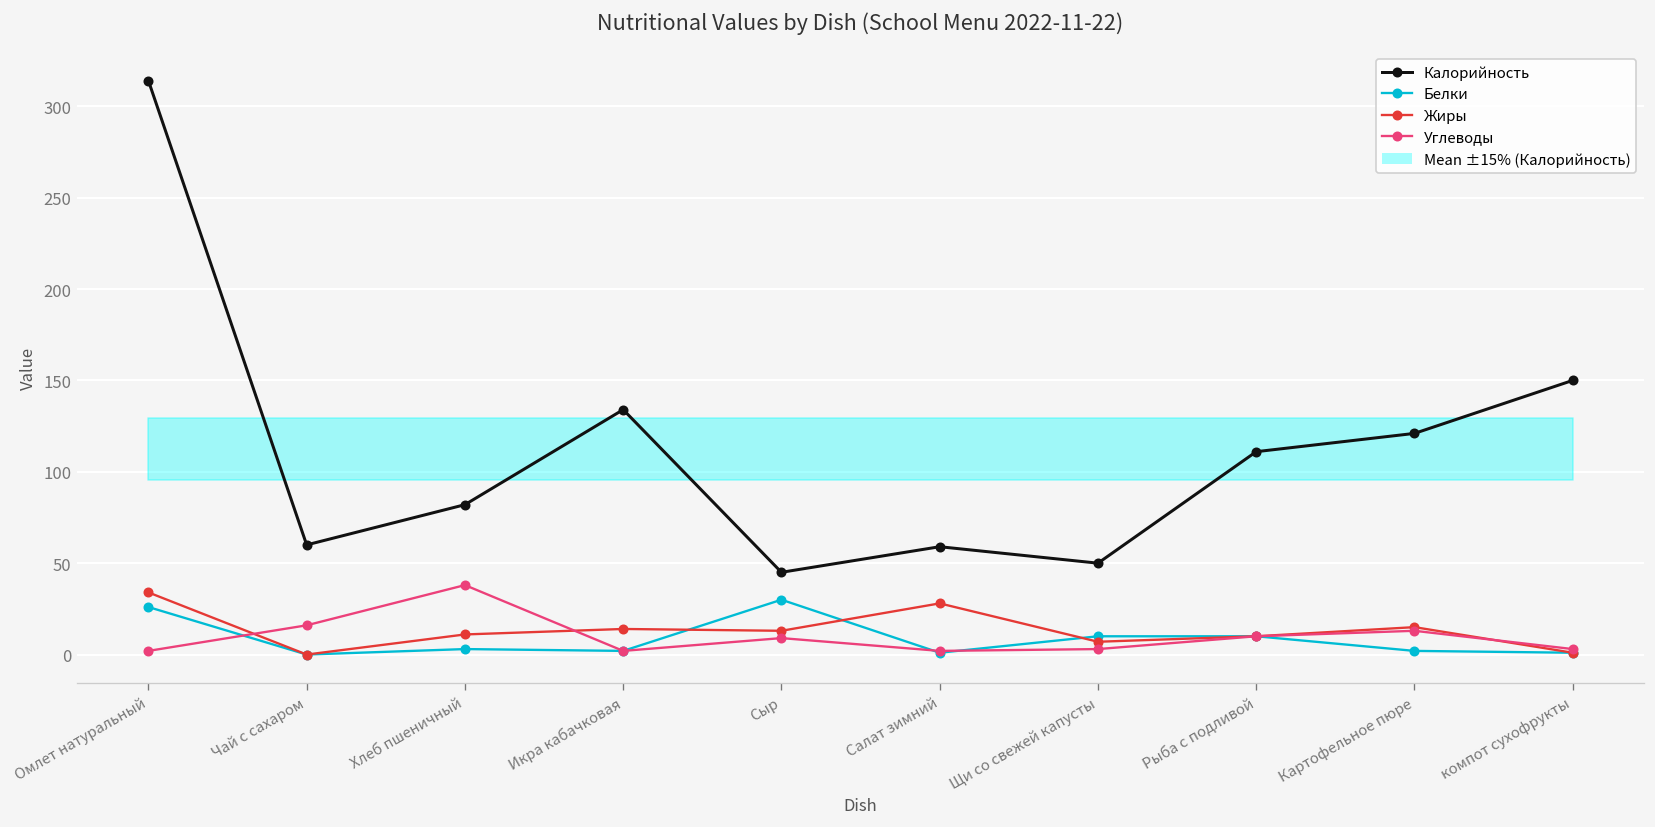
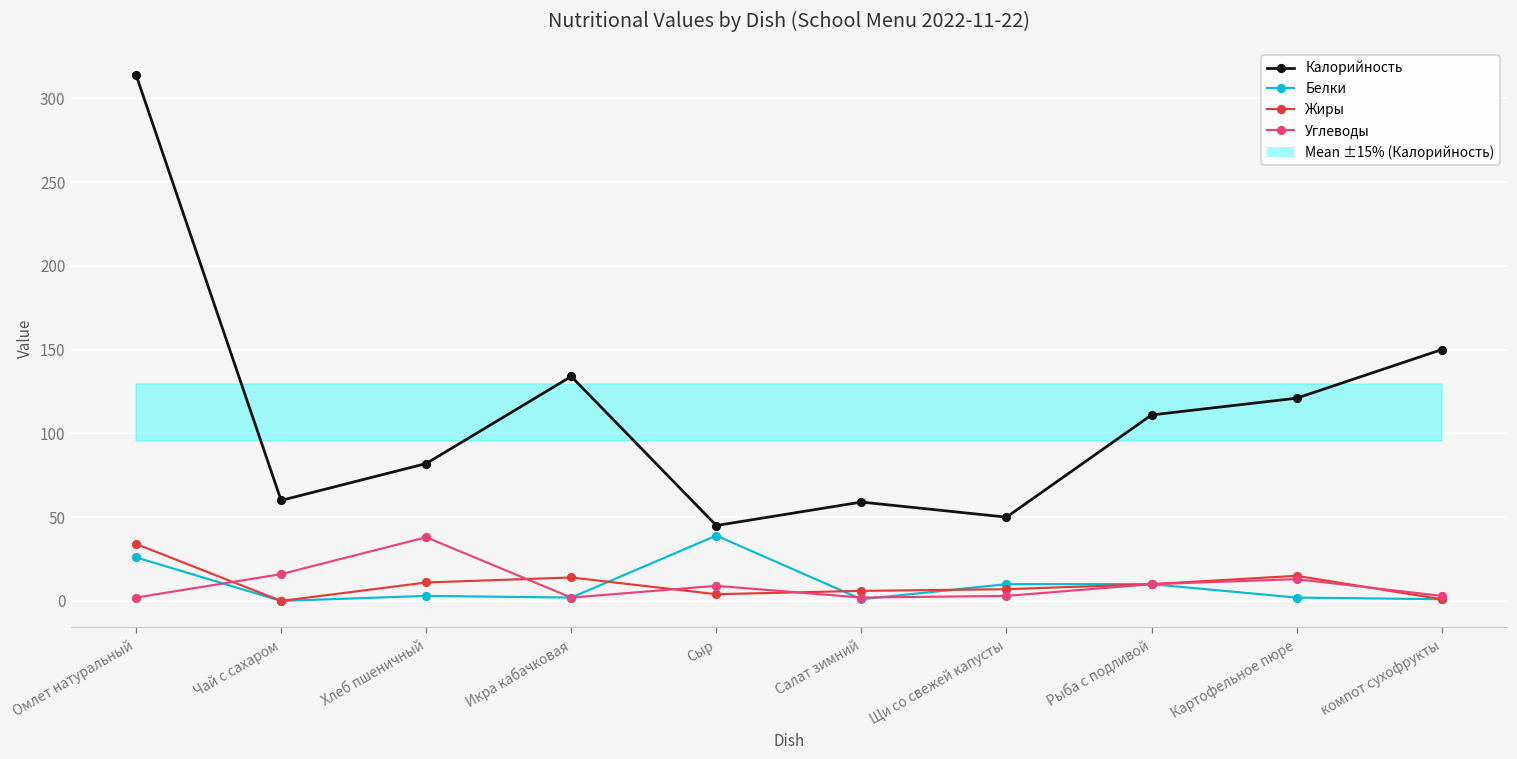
Белки, Сыр: 30 -> 39
Жиры, Сыр: 13 -> 4
Жиры, Салат зимний: 28 -> 6
